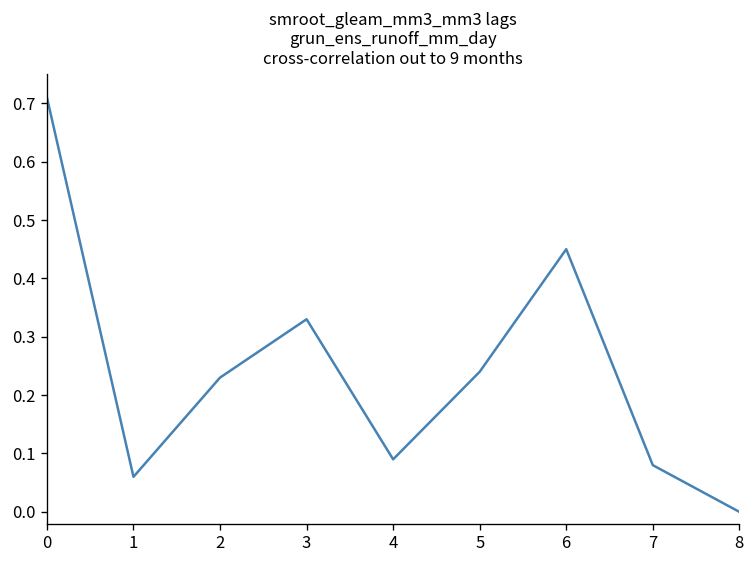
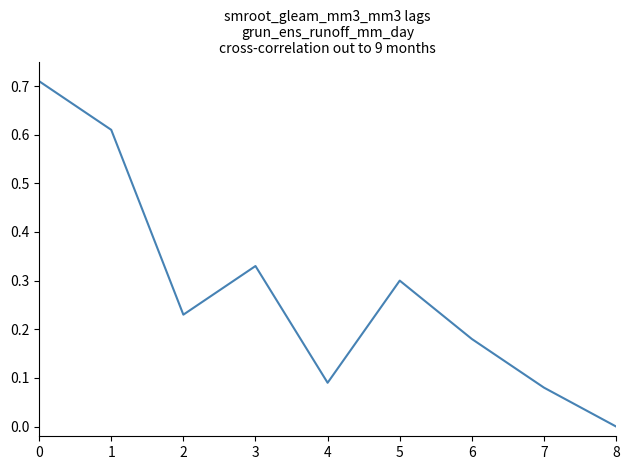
1: 0.06 -> 0.61
5: 0.24 -> 0.30
6: 0.45 -> 0.18
